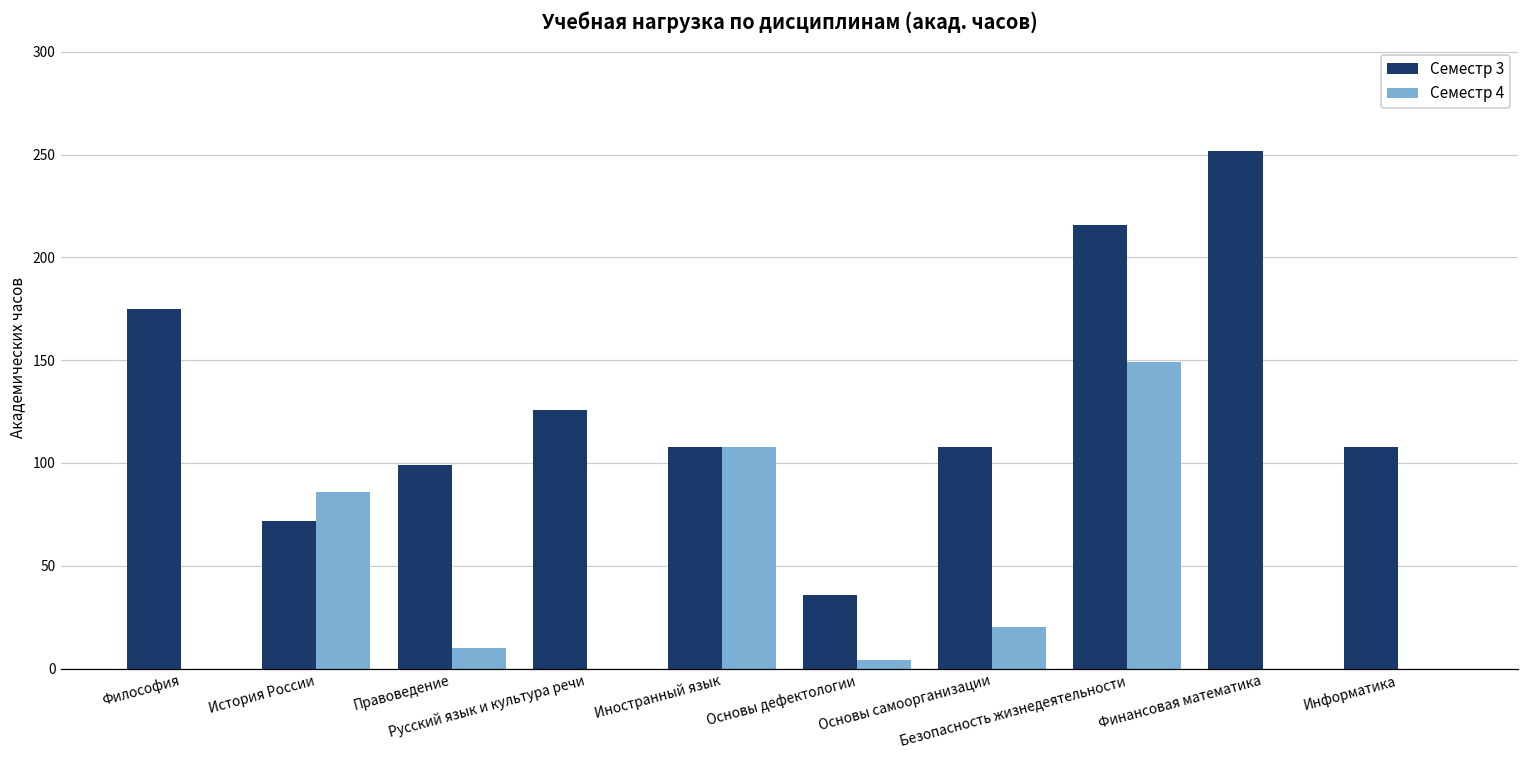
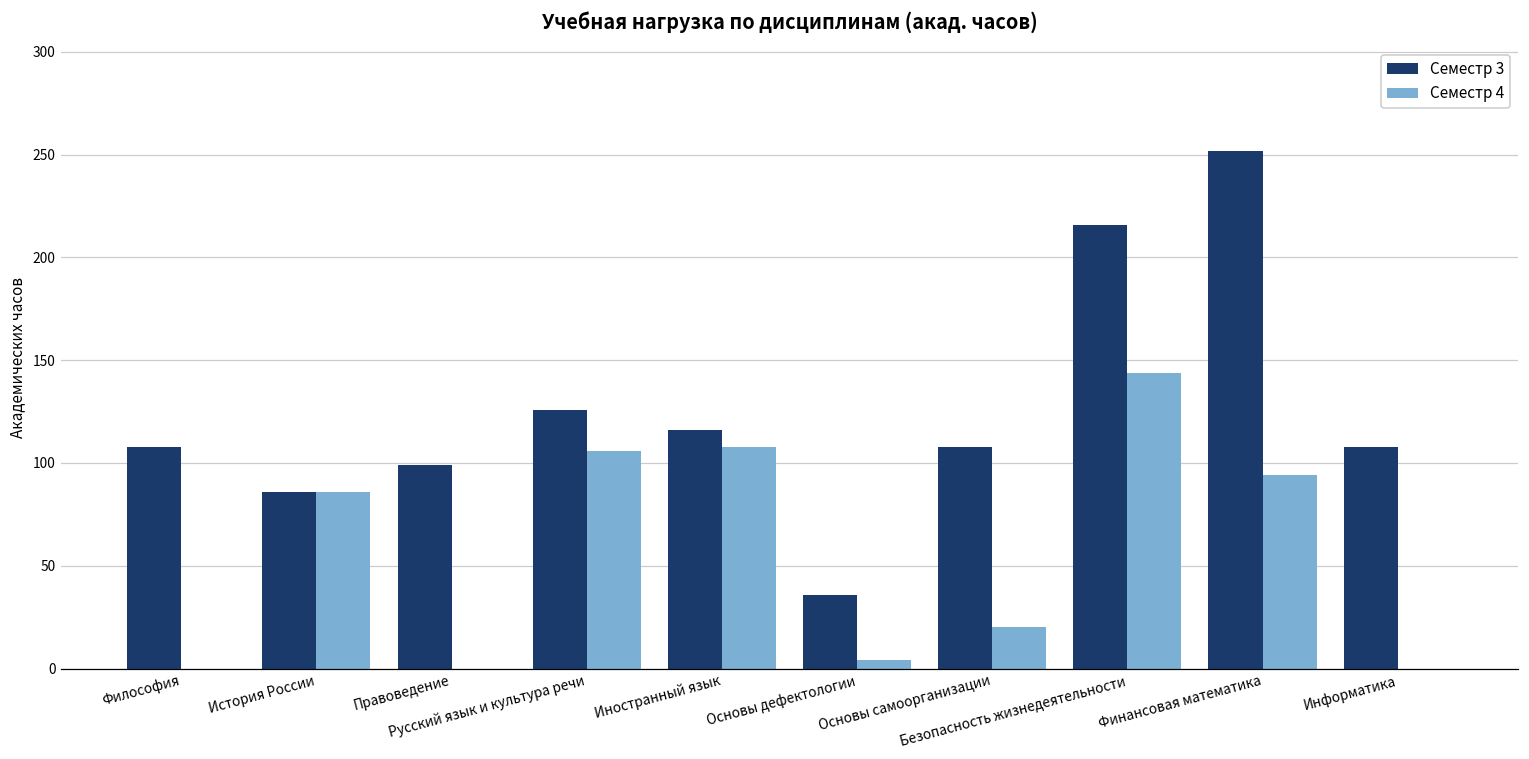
Семестр 3, Философия: 175 -> 108
Семестр 3, История России: 72 -> 86
Семестр 4, Правоведение: 10 -> 0
Семестр 4, Русский язык и культура речи: 0 -> 106
Семестр 3, Иностранный язык: 108 -> 116
Семестр 4, Безопасность жизнедеятельности: 149 -> 144
Семестр 4, Финансовая математика: 0 -> 94
